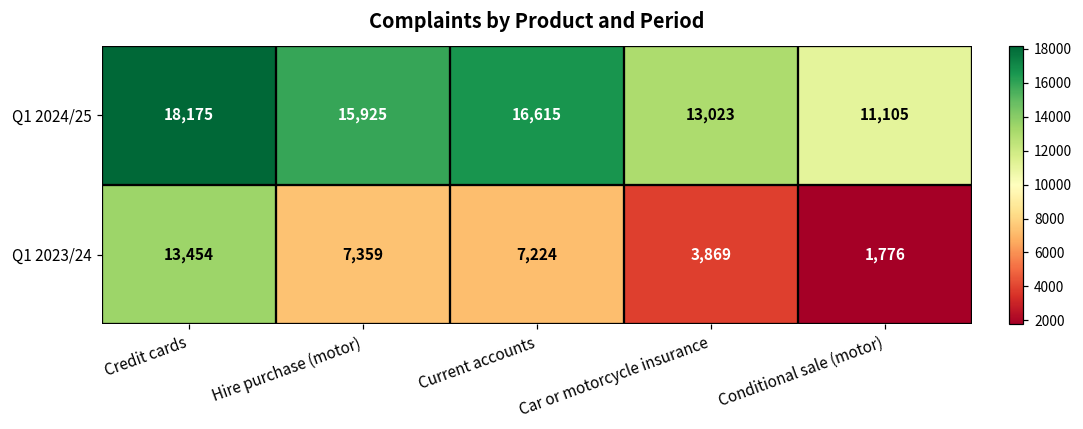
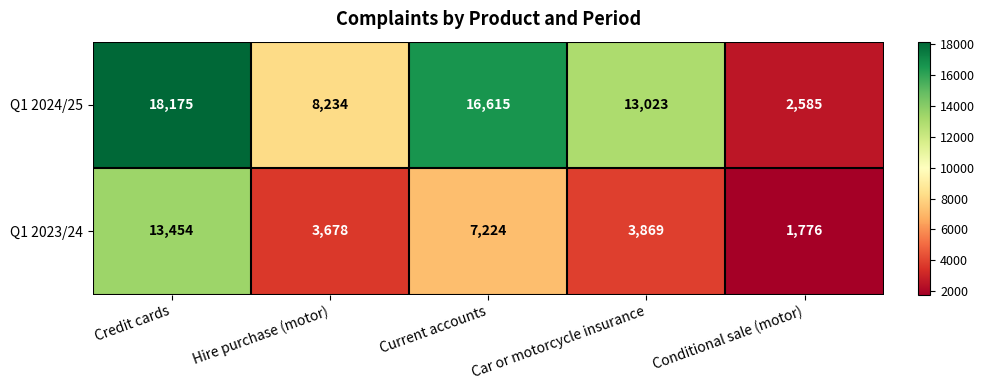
Q1 2024/25, Hire purchase (motor): 15,925 -> 8,234
Q1 2024/25, Conditional sale (motor): 11,105 -> 2,585
Q1 2023/24, Hire purchase (motor): 7,359 -> 3,678
